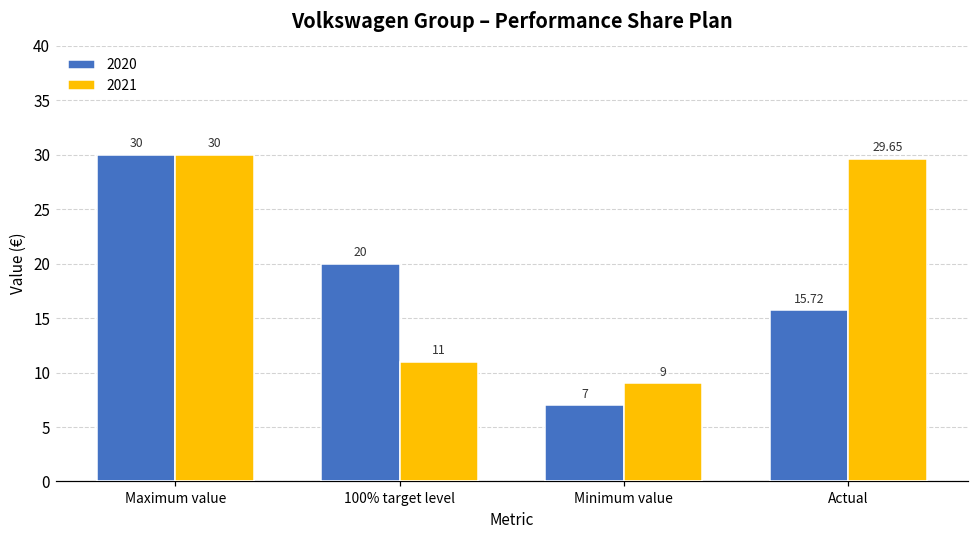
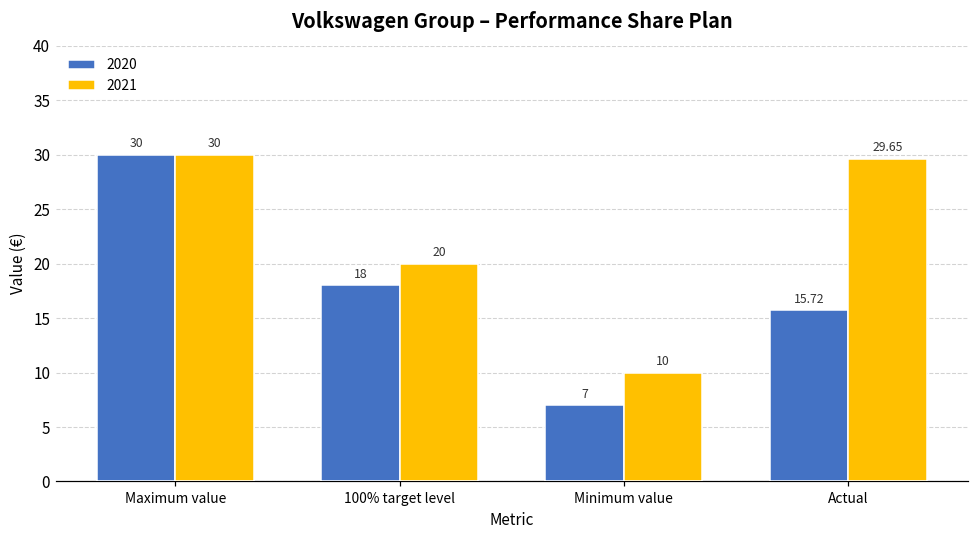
2020, 100% target level: 20 -> 18
2021, 100% target level: 11 -> 20
2021, Minimum value: 9 -> 10
